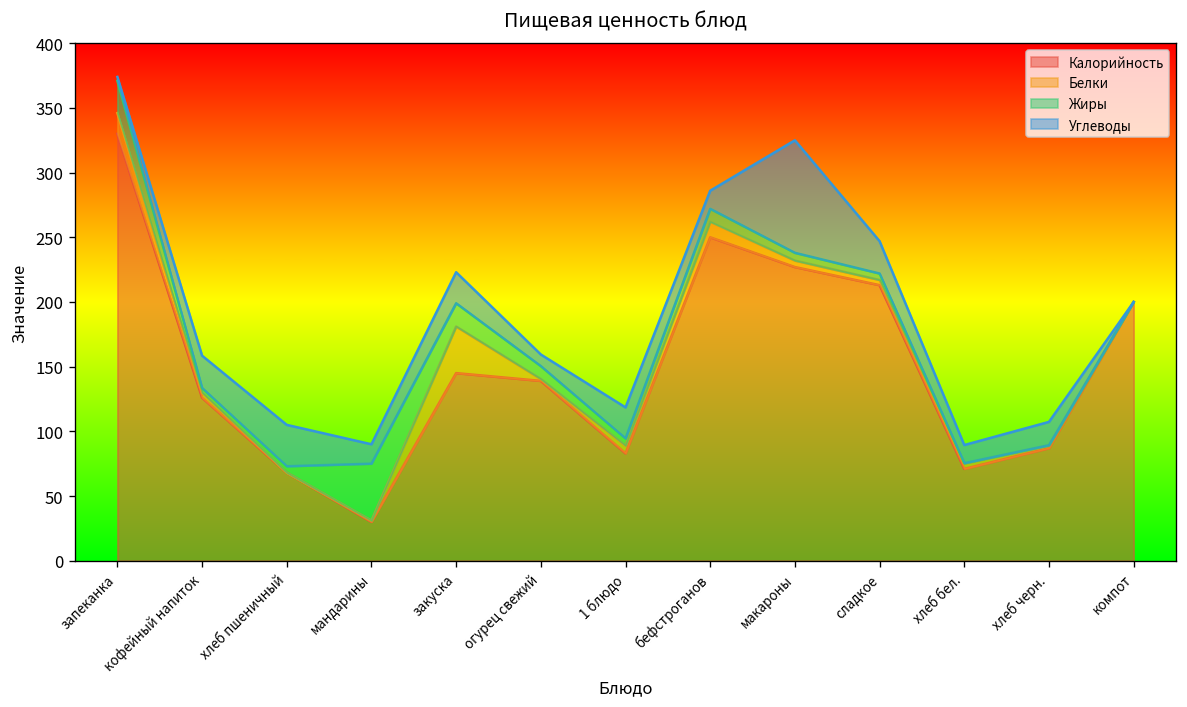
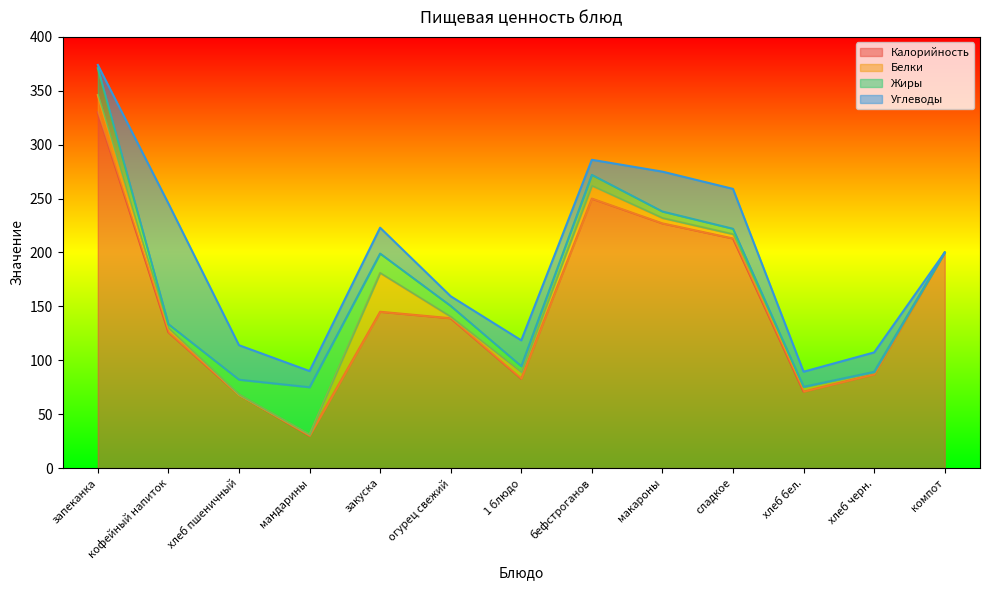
Углеводы, кофейный напиток: 25 -> 112
Жиры, хлеб пшеничный: 5 -> 14
Углеводы, макароны: 87 -> 37
Углеводы, сладкое: 25 -> 37
